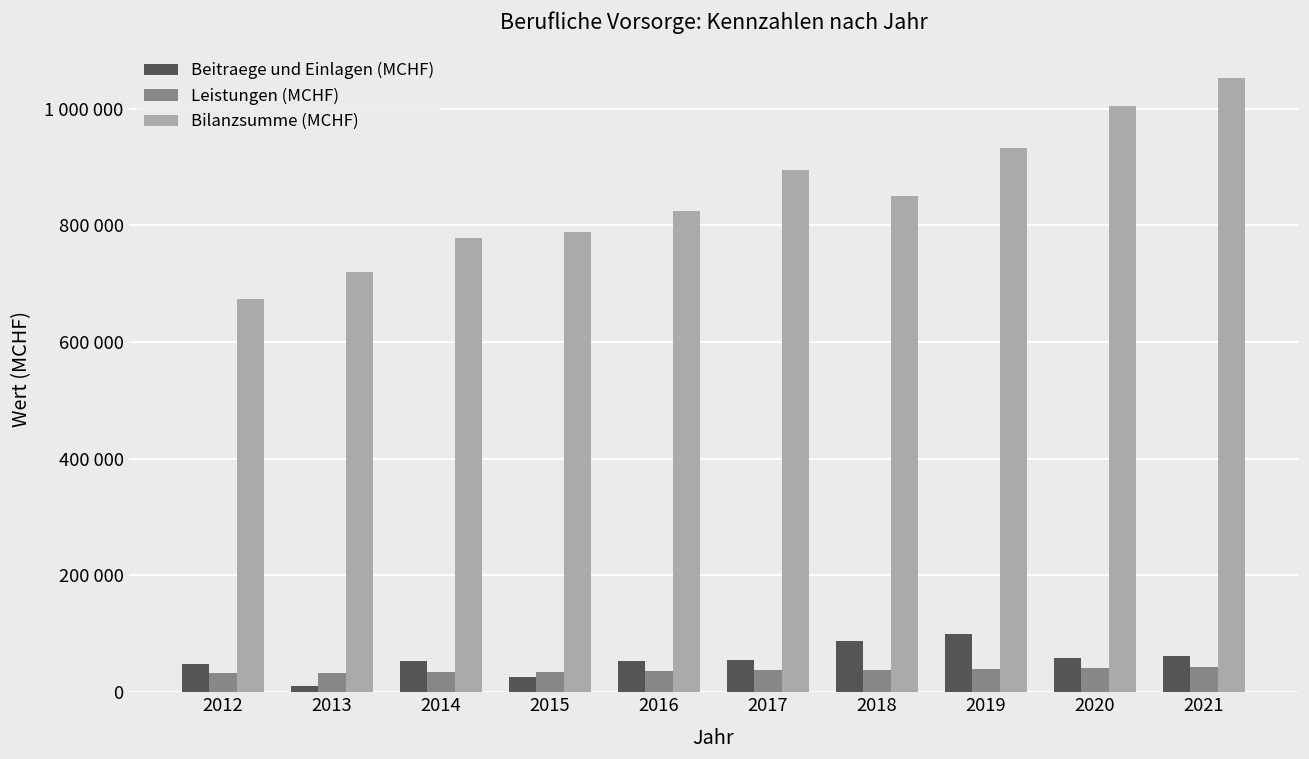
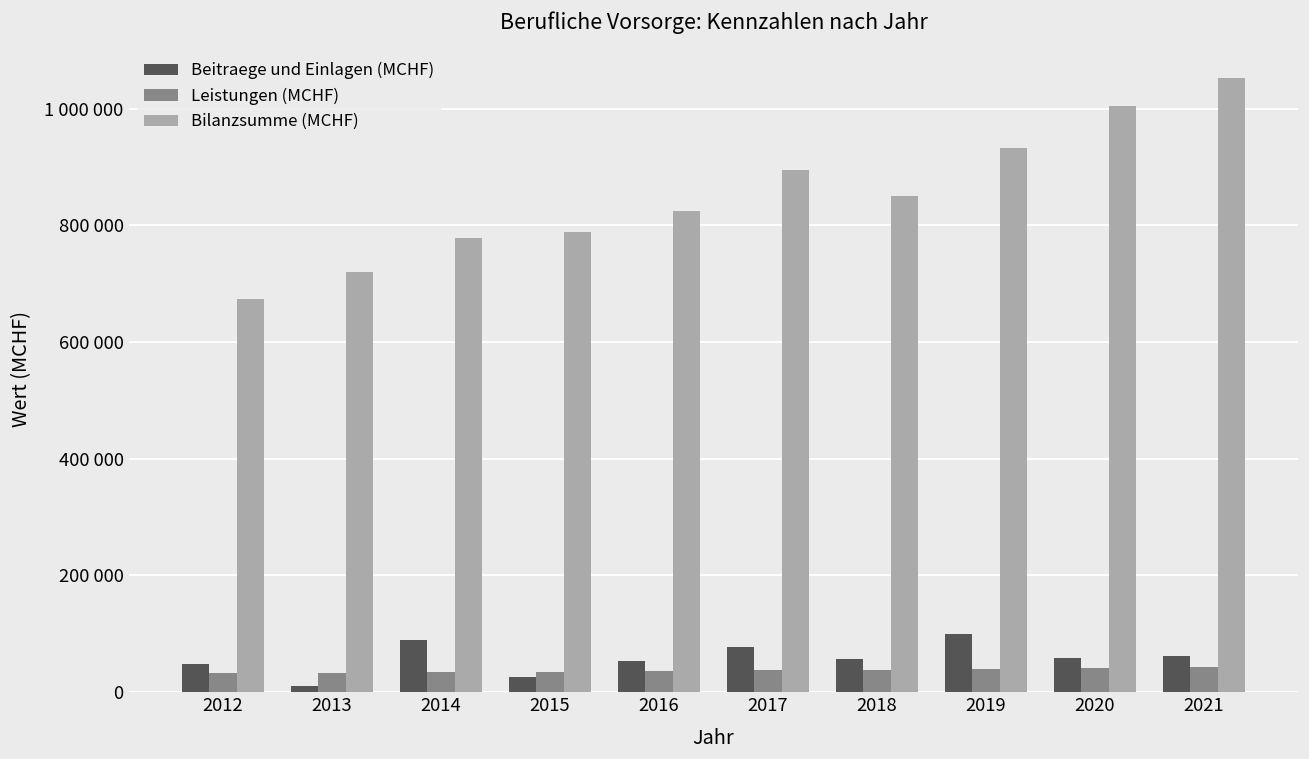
Beitraege und Einlagen (MCHF), 2014: 50000 -> 90000
Beitraege und Einlagen (MCHF), 2017: 50000 -> 80000
Beitraege und Einlagen (MCHF), 2018: 90000 -> 60000
